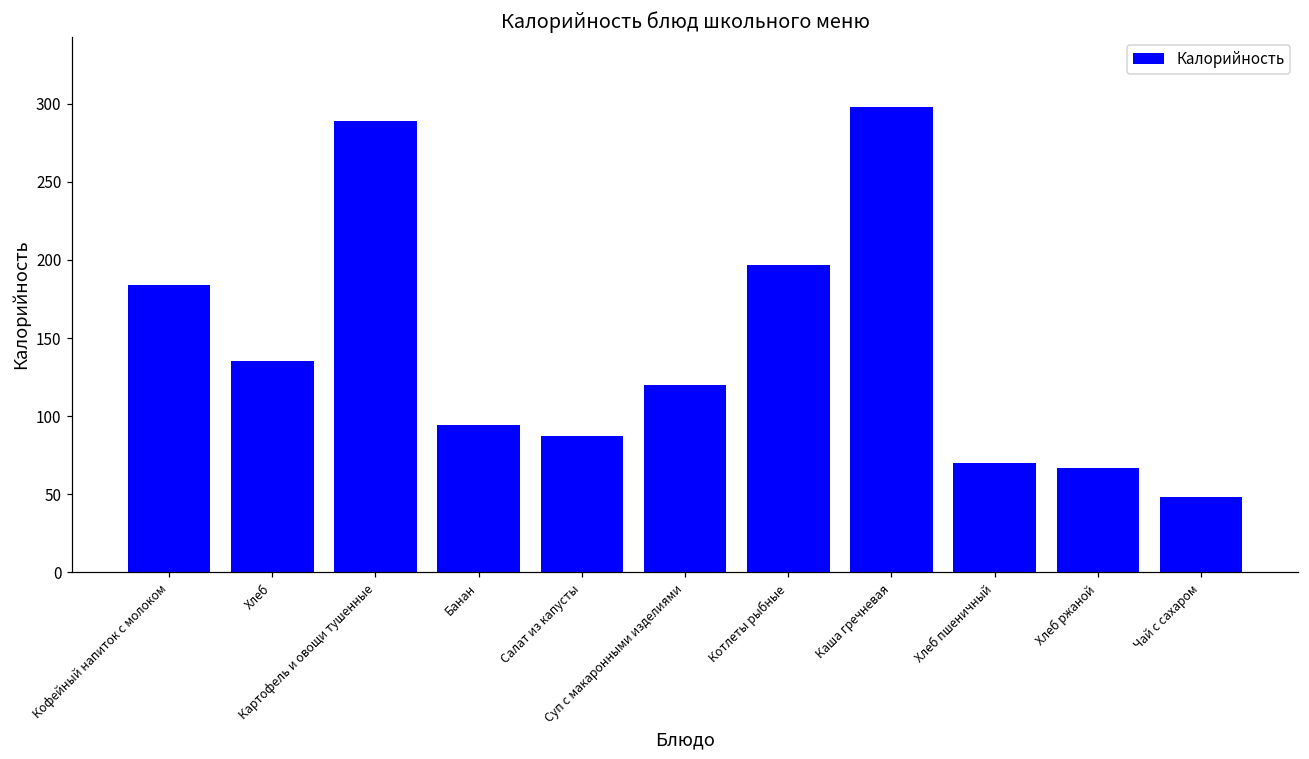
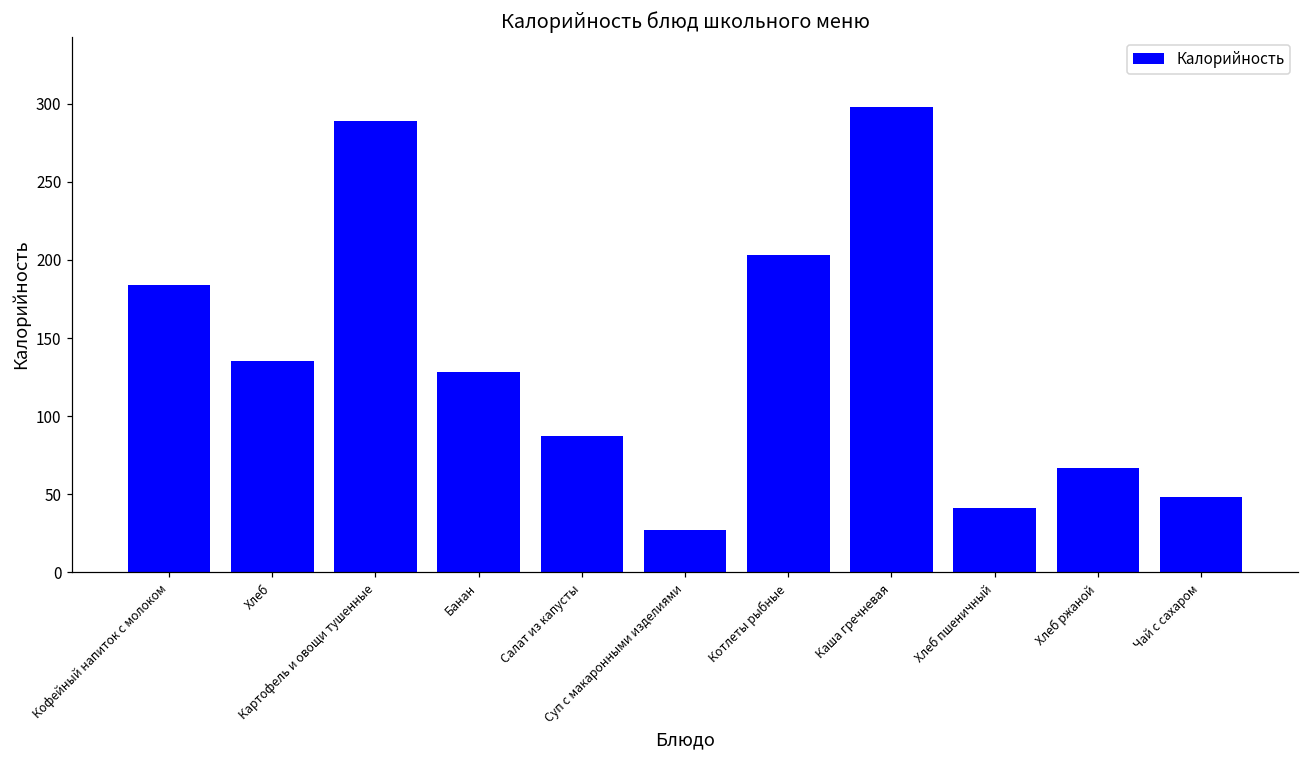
Банан: 94 -> 128
Суп с макаронными изделиями: 120 -> 27
Котлеты рыбные: 197 -> 203
Хлеб пшеничный: 70 -> 41
